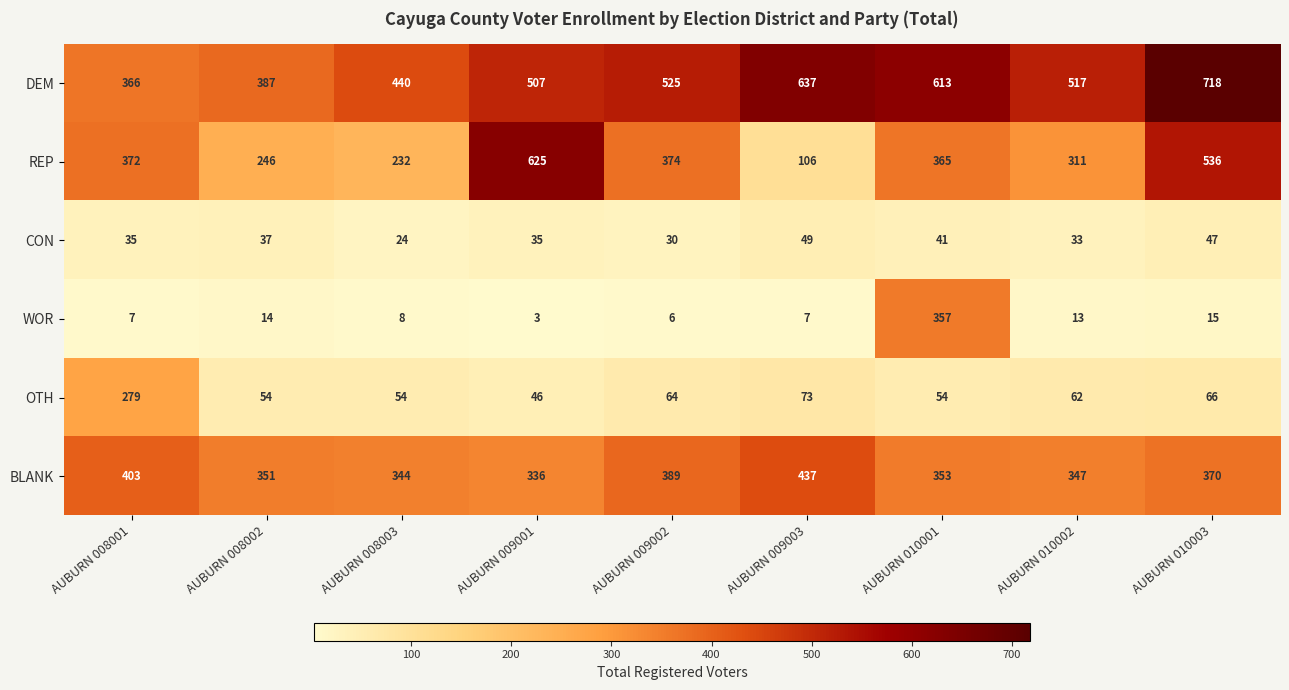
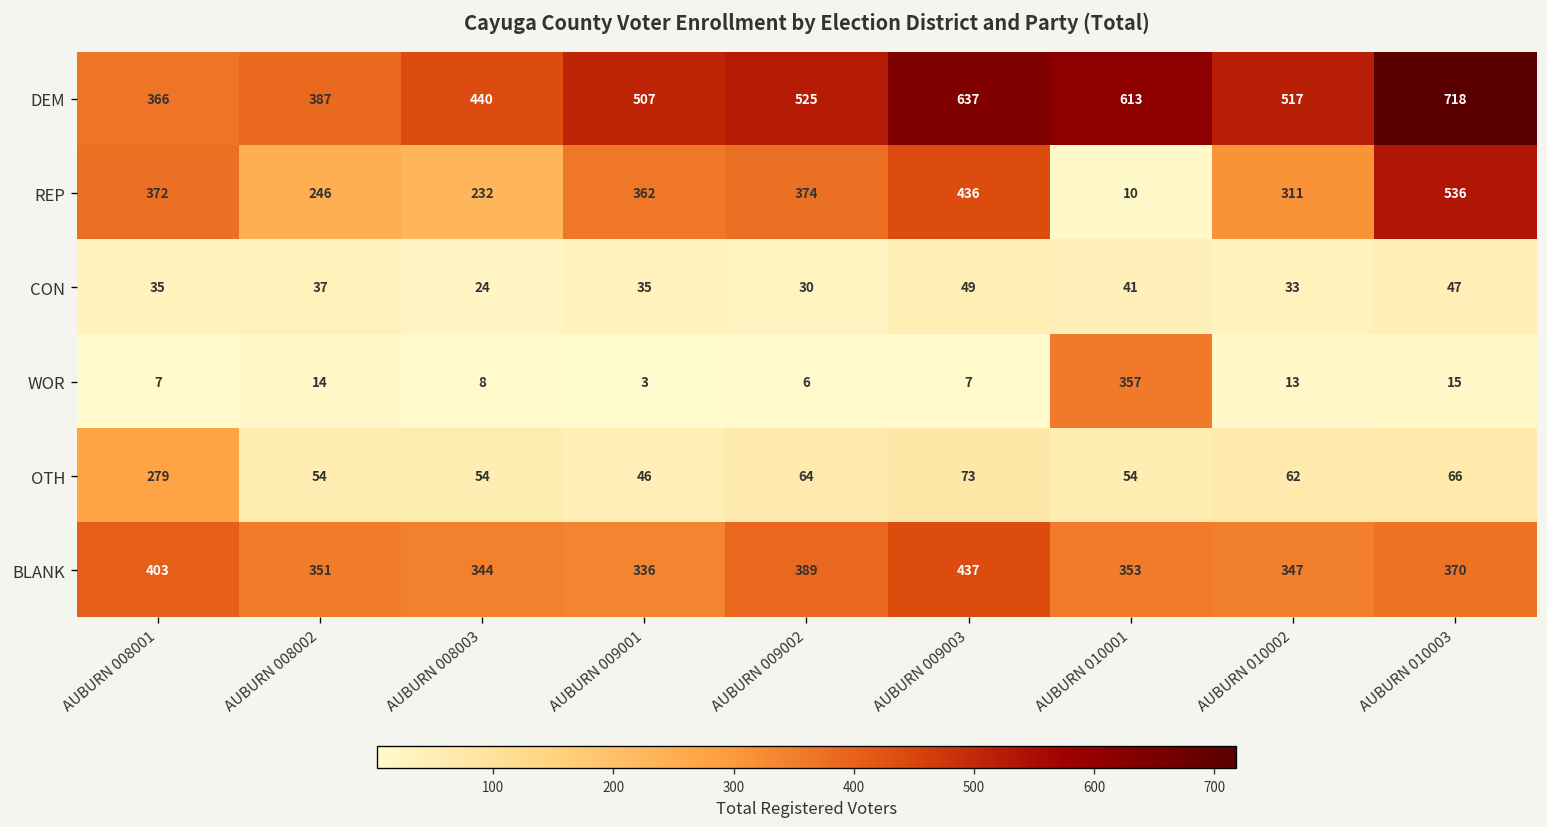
REP, AUBURN 009001: 625 -> 362
REP, AUBURN 009003: 106 -> 436
REP, AUBURN 010001: 365 -> 10
